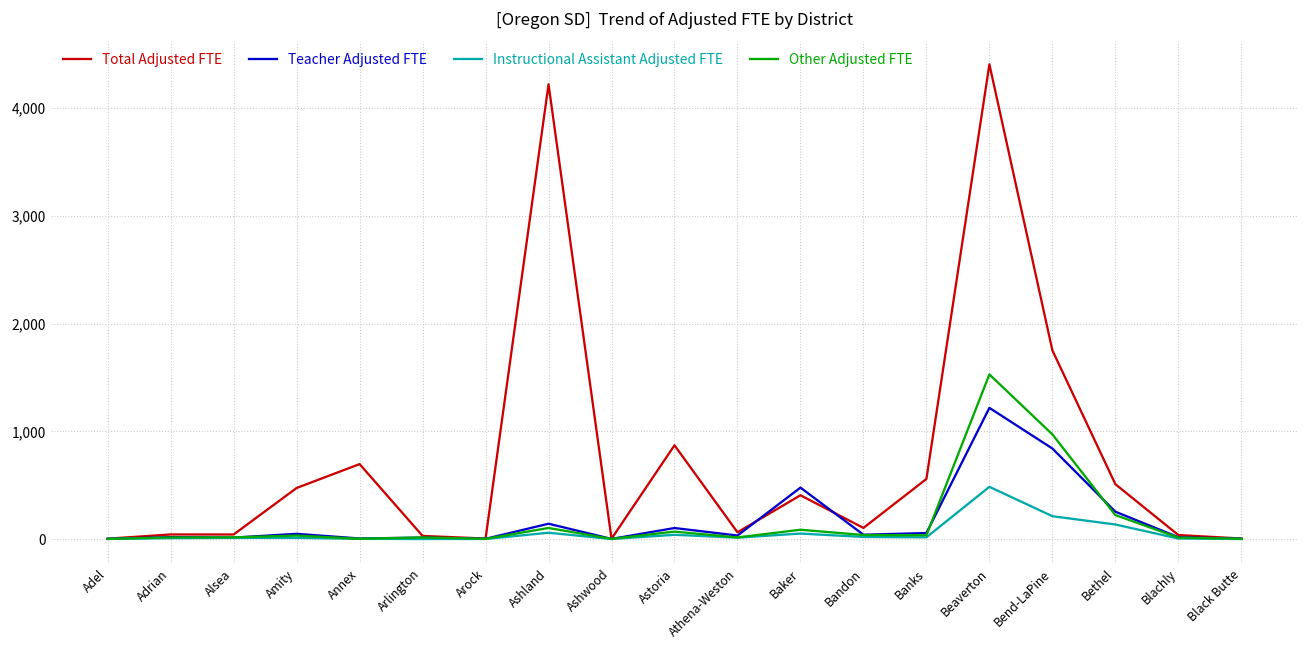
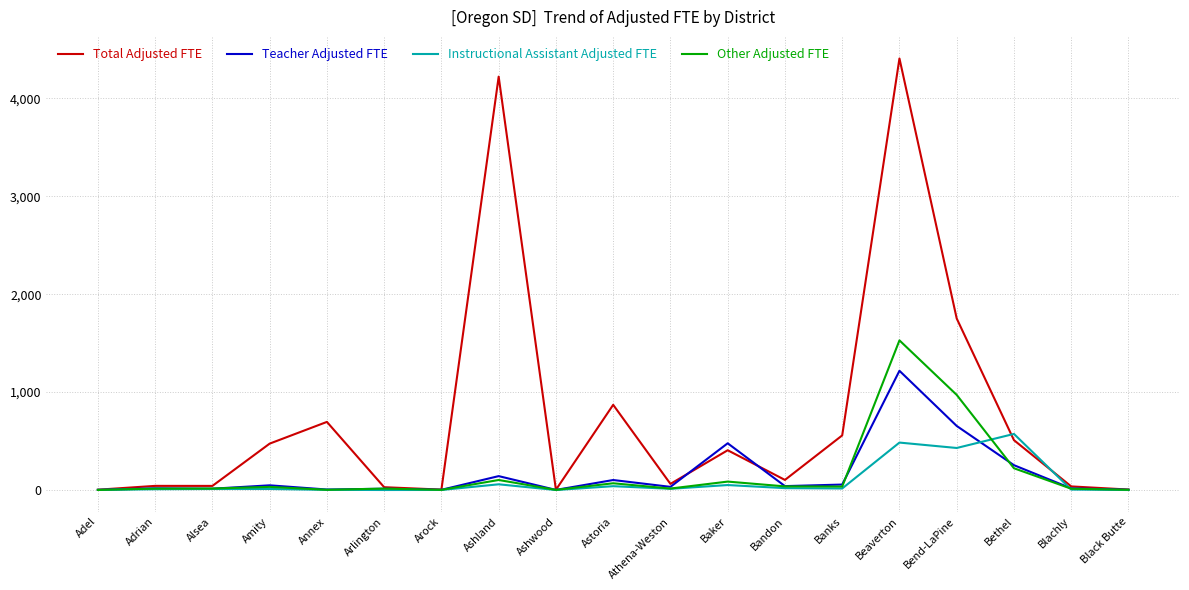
Teacher Adjusted FTE, Bend-LaPine: 800 -> 700
Instructional Assistant Adjusted FTE, Bend-LaPine: 200 -> 400
Instructional Assistant Adjusted FTE, Bethel: 100 -> 600
